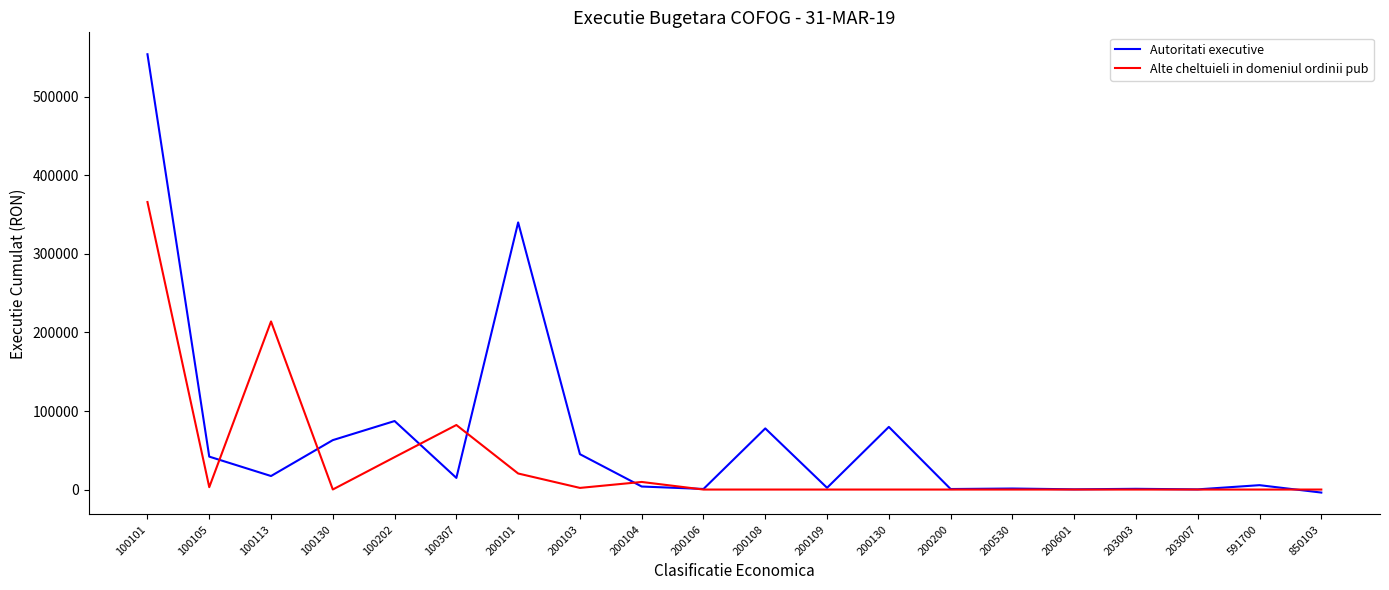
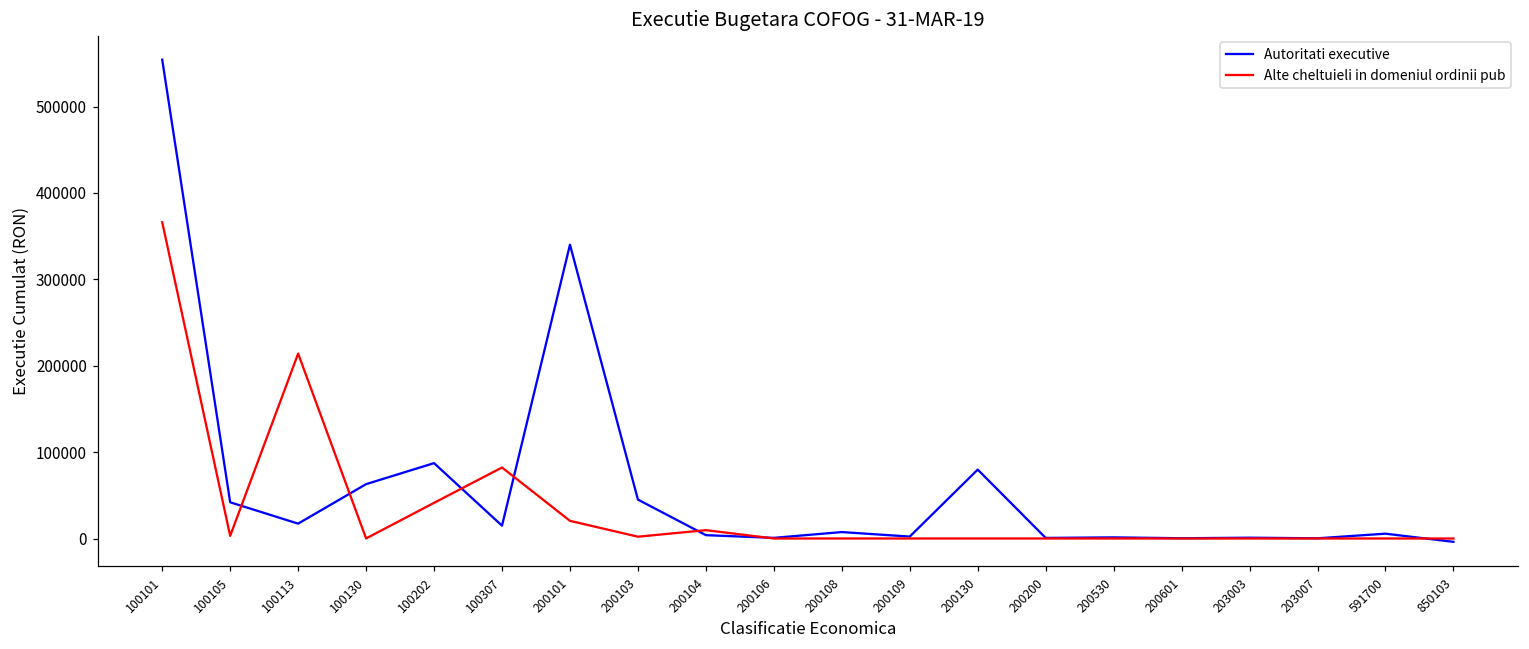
Autoritati executive, 200108: 80000 -> 10000
